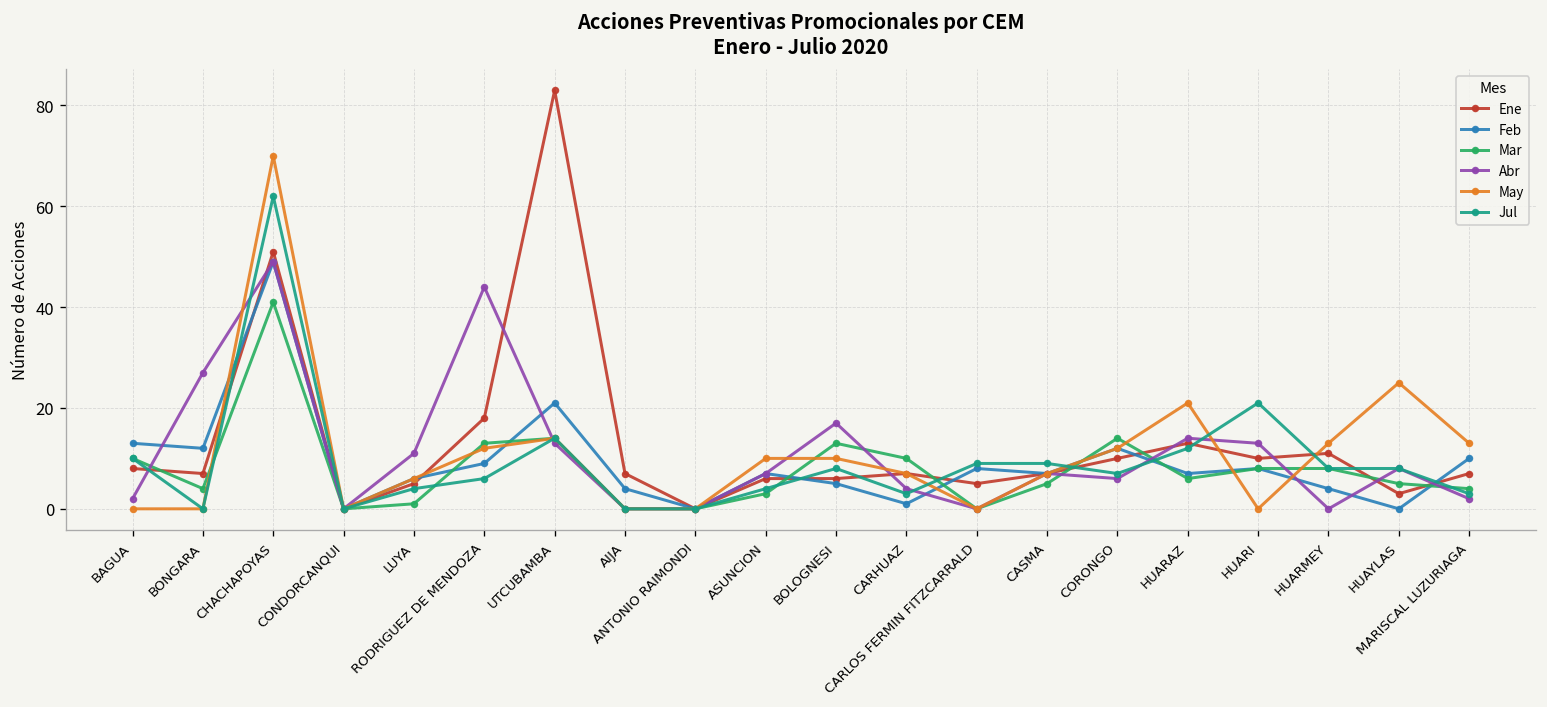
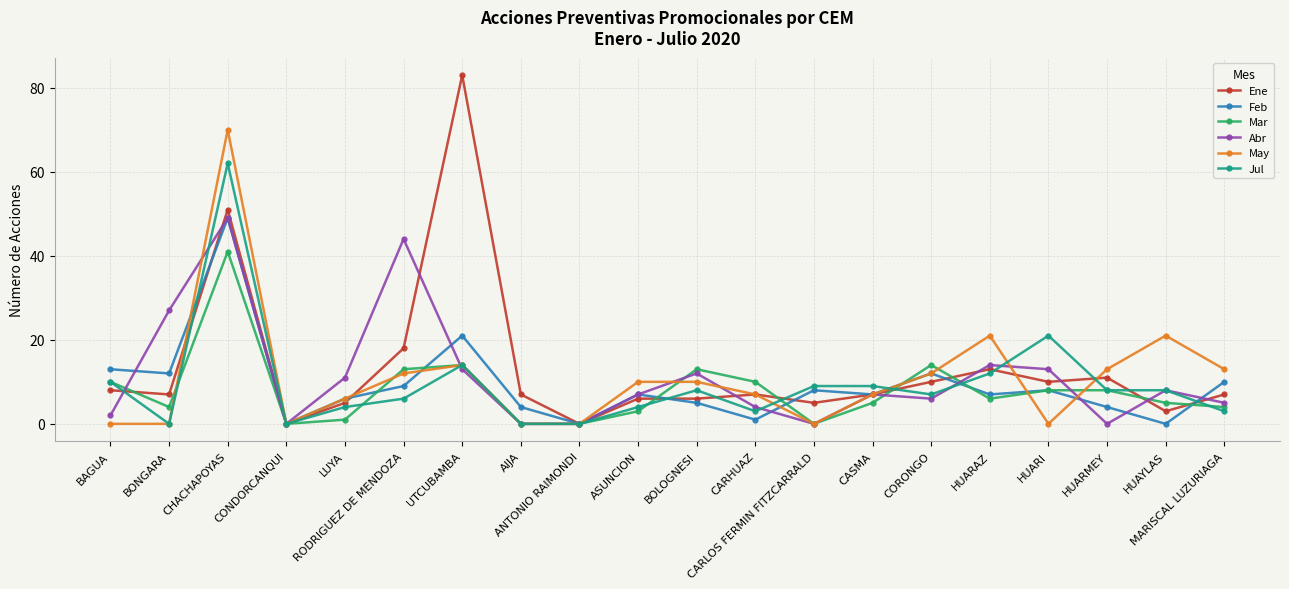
Abr, BOLOGNESI: 17 -> 12
May, HUAYLAS: 25 -> 21
Abr, MARISCAL LUZURIAGA: 2 -> 5
